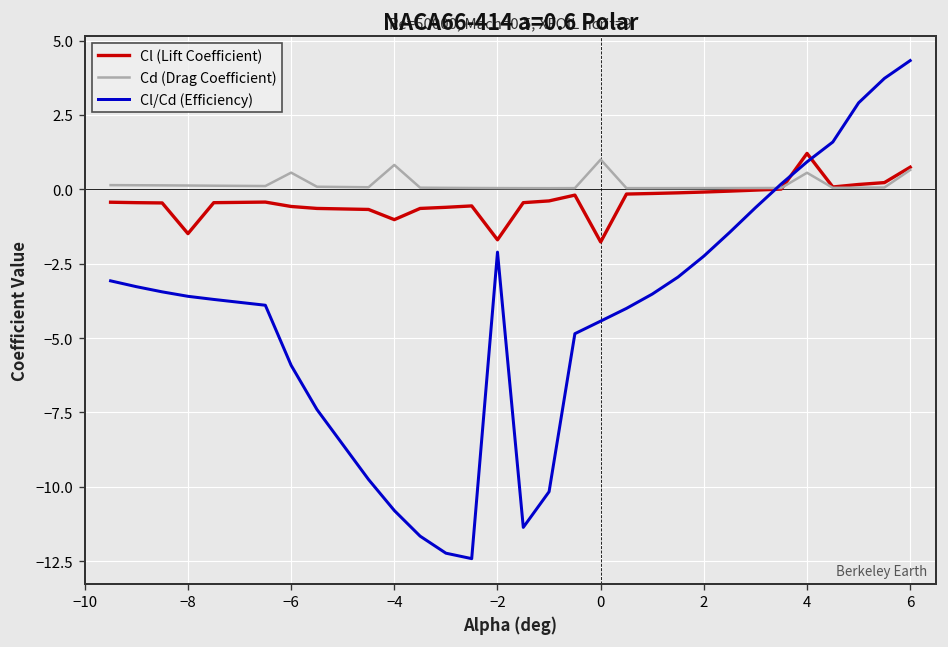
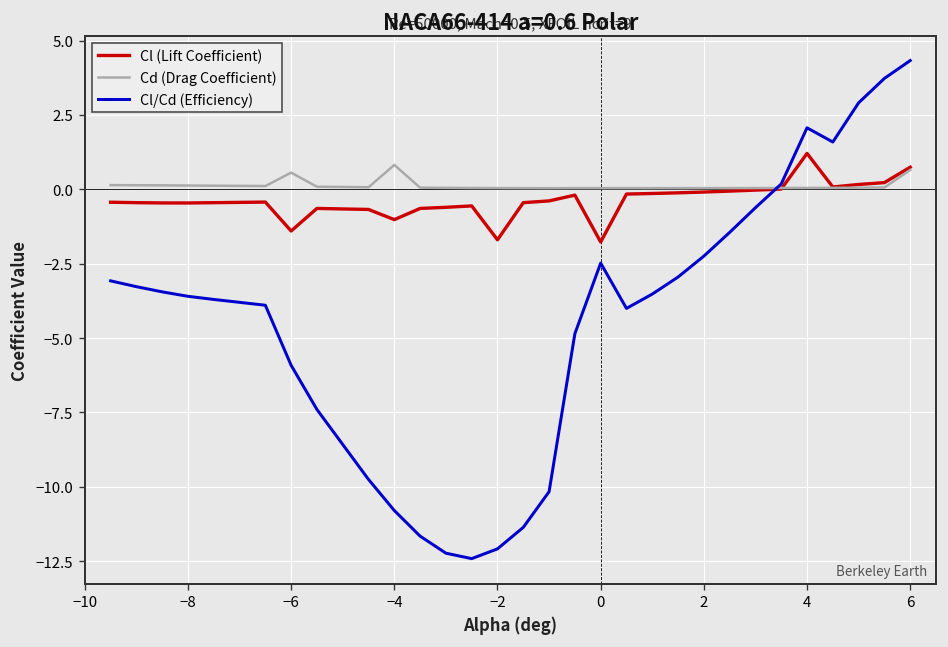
Cl (Lift Coefficient), −8: -1.5 -> -0.5
Cl (Lift Coefficient), −6: -0.6 -> -1.4
Cl/Cd (Efficiency), −2: -2.1 -> -12.1
Cd (Drag Coefficient), 0: 1.0 -> 0.0
Cl/Cd (Efficiency), 0: -4.4 -> -2.5
Cd (Drag Coefficient), 4: 0.6 -> 0.0
Cl/Cd (Efficiency), 4: 0.9 -> 2.1
